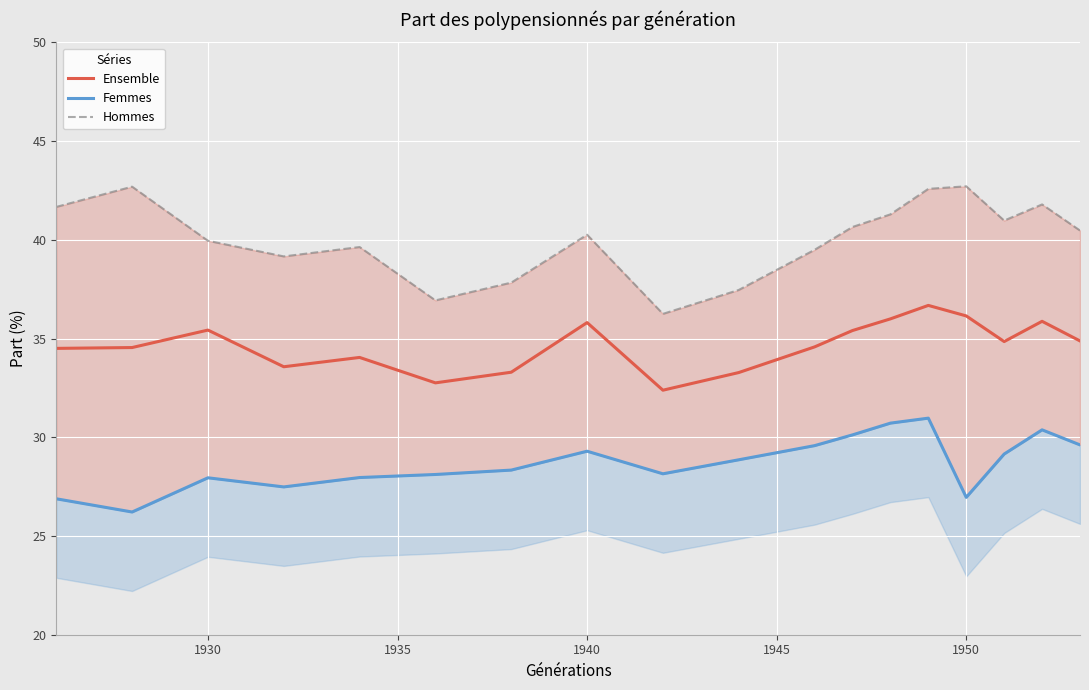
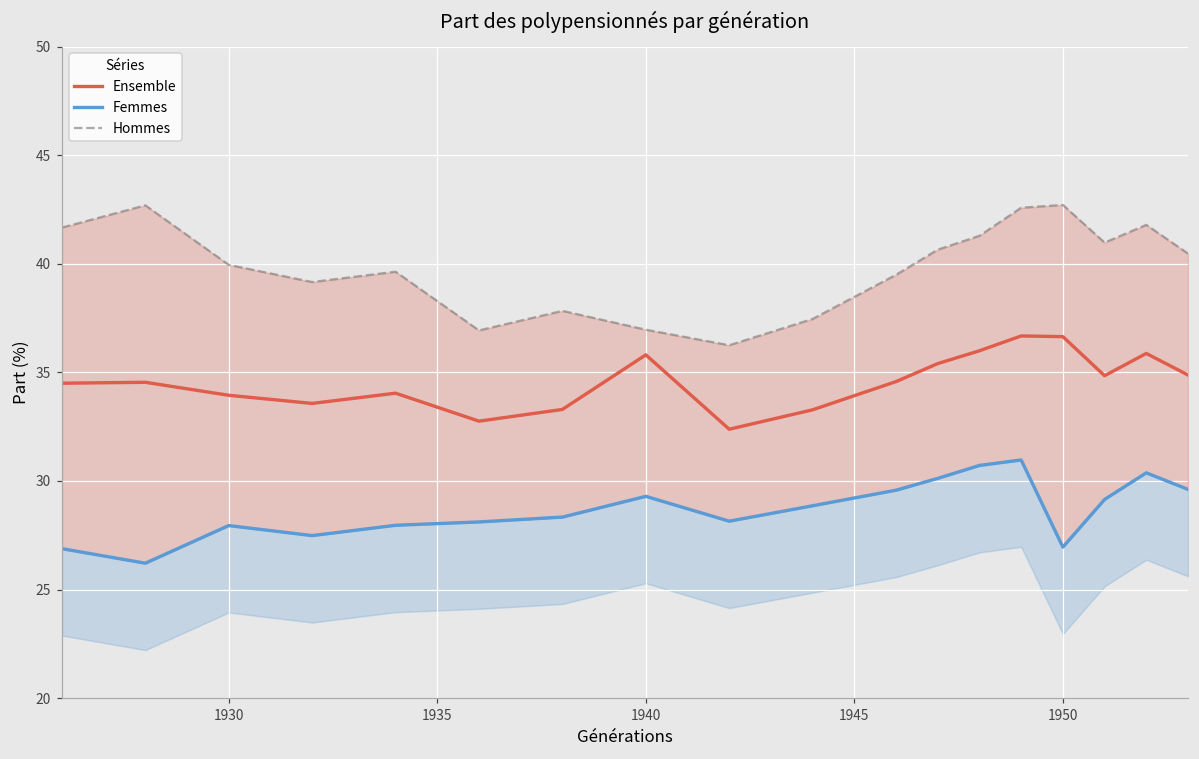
Ensemble, 1930: 35.4 -> 33.9
Hommes, 1940: 40.3 -> 37.0
Ensemble, 1950: 36.1 -> 36.6
